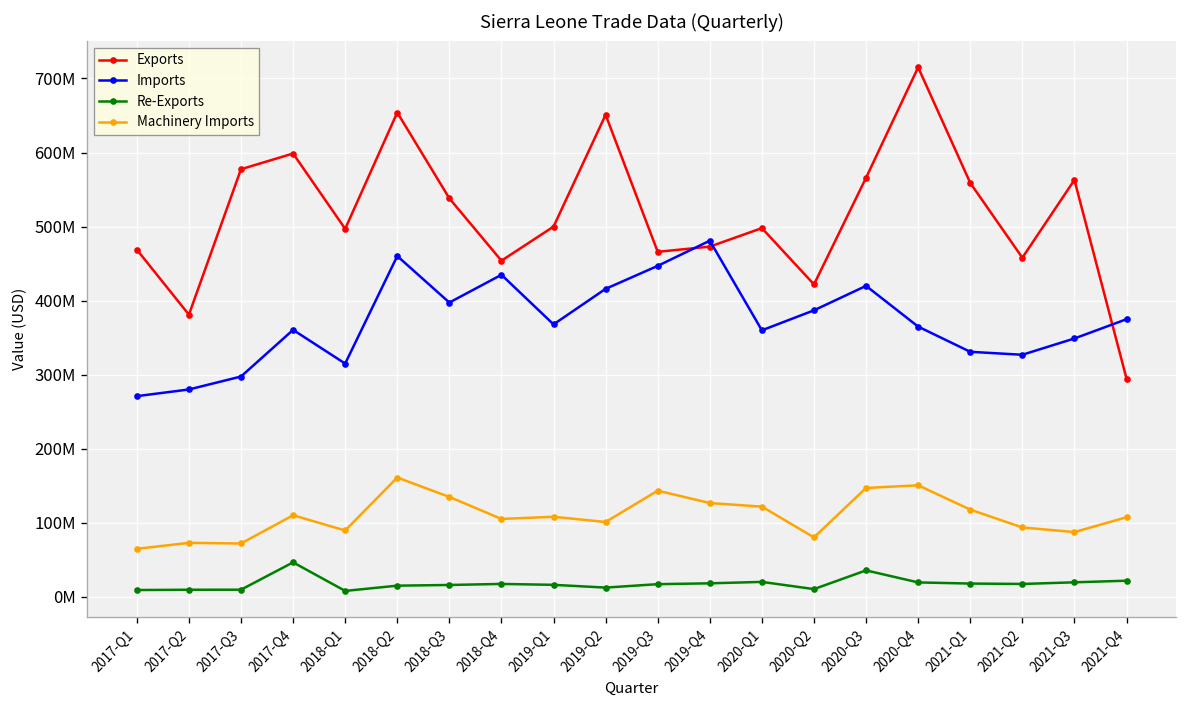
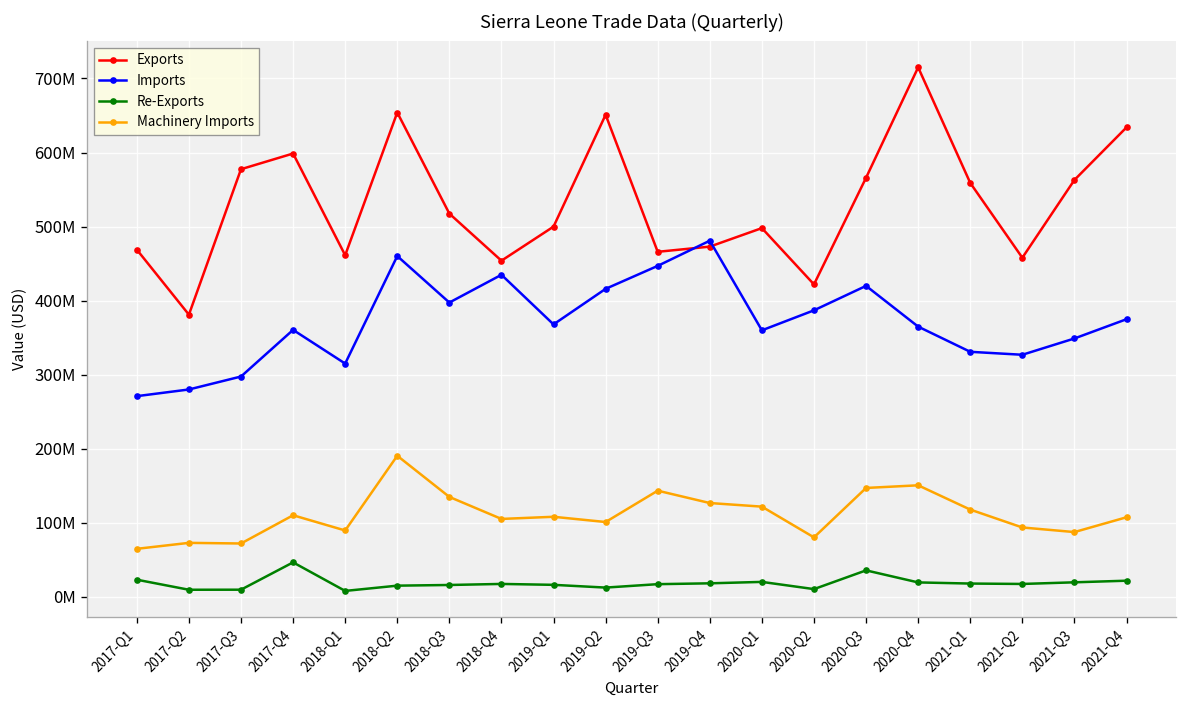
Re-Exports, 2017-Q1: 10000000 -> 20000000
Exports, 2018-Q1: 500000000 -> 460000000
Machinery Imports, 2018-Q2: 160000000 -> 190000000
Exports, 2018-Q3: 540000000 -> 520000000
Exports, 2021-Q4: 290000000 -> 630000000
